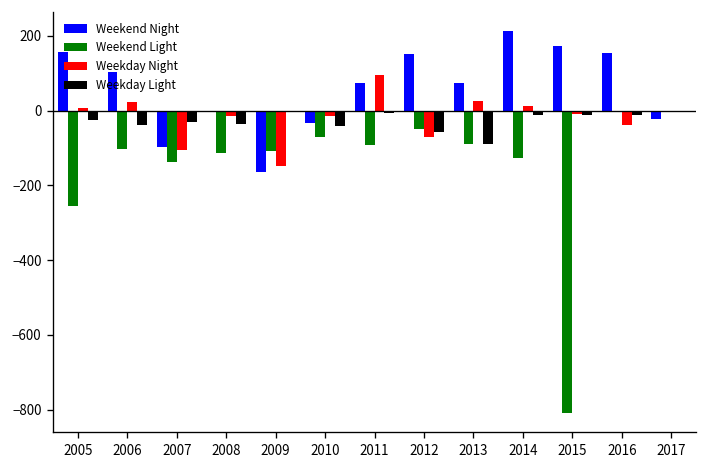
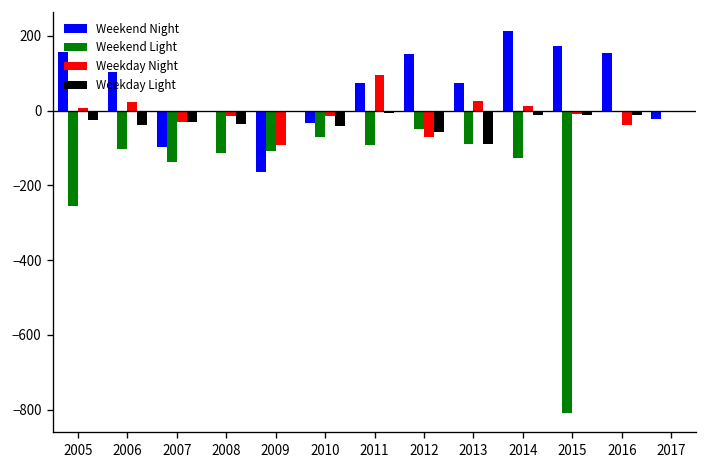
Weekday Night, 2007: -100 -> -30
Weekday Night, 2009: -150 -> -90
